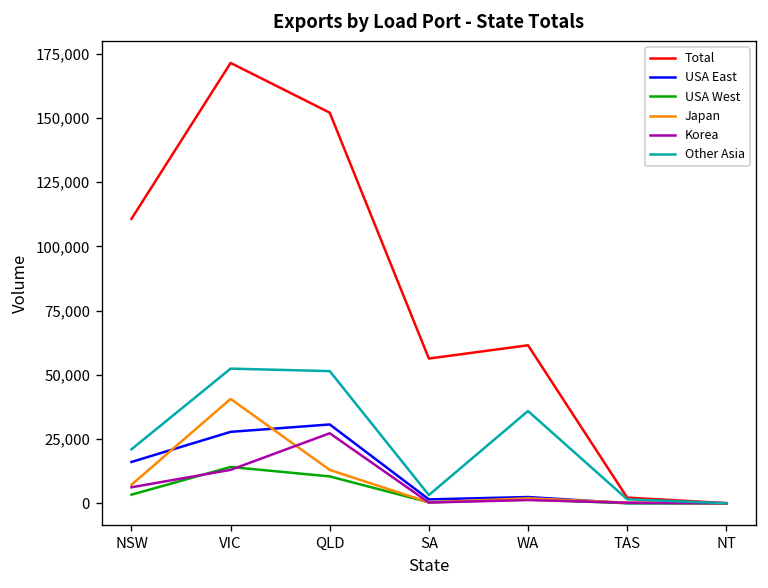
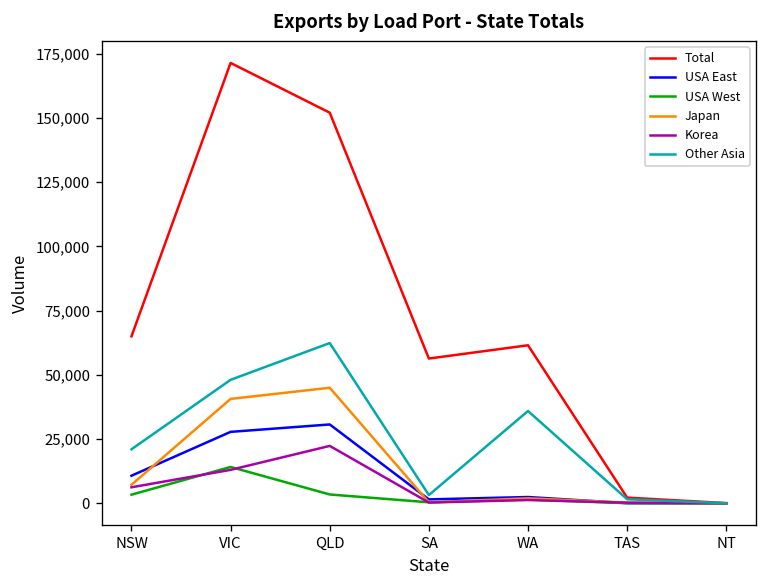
Total, NSW: 111,000 -> 65,000
USA East, NSW: 16,000 -> 11,000
Other Asia, VIC: 52,000 -> 48,000
USA West, QLD: 10,000 -> 3,000
Japan, QLD: 13,000 -> 45,000
Korea, QLD: 27,000 -> 22,000
Other Asia, QLD: 51,000 -> 62,000
